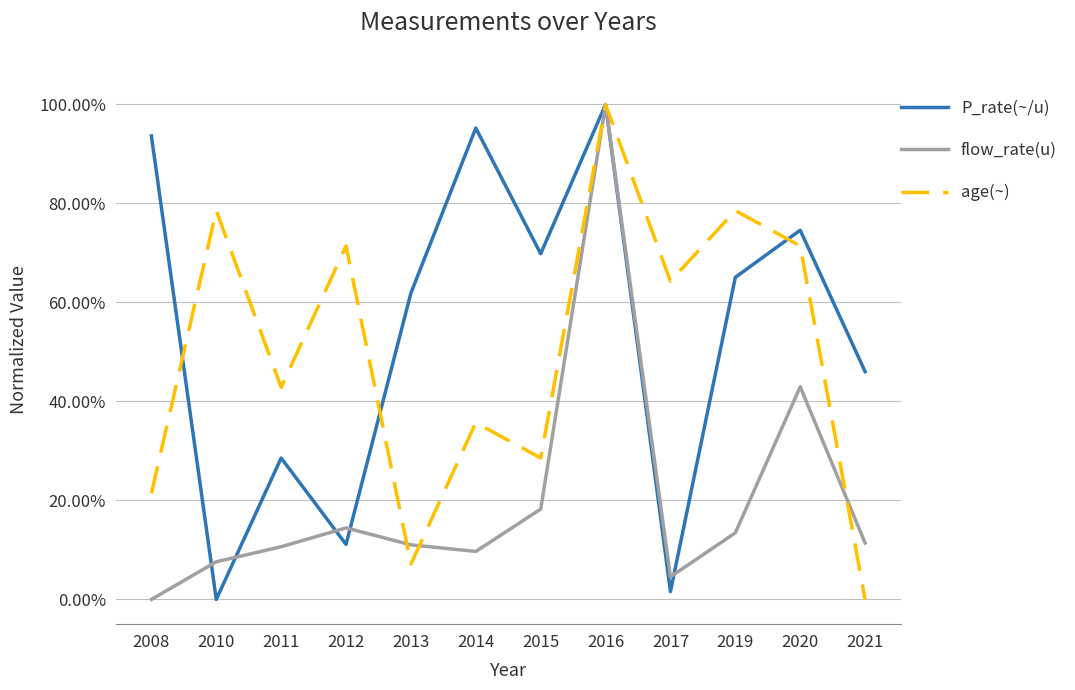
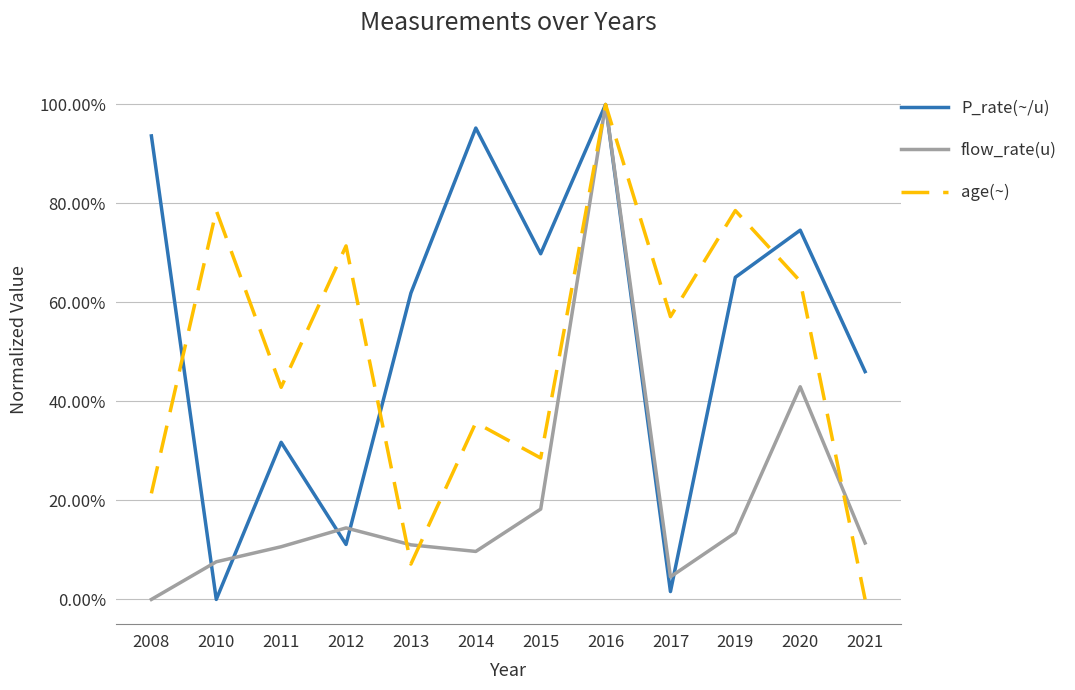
P_rate(~/u), 2011: 29% -> 32%
age(~), 2017: 64% -> 57%
age(~), 2020: 71% -> 64%
